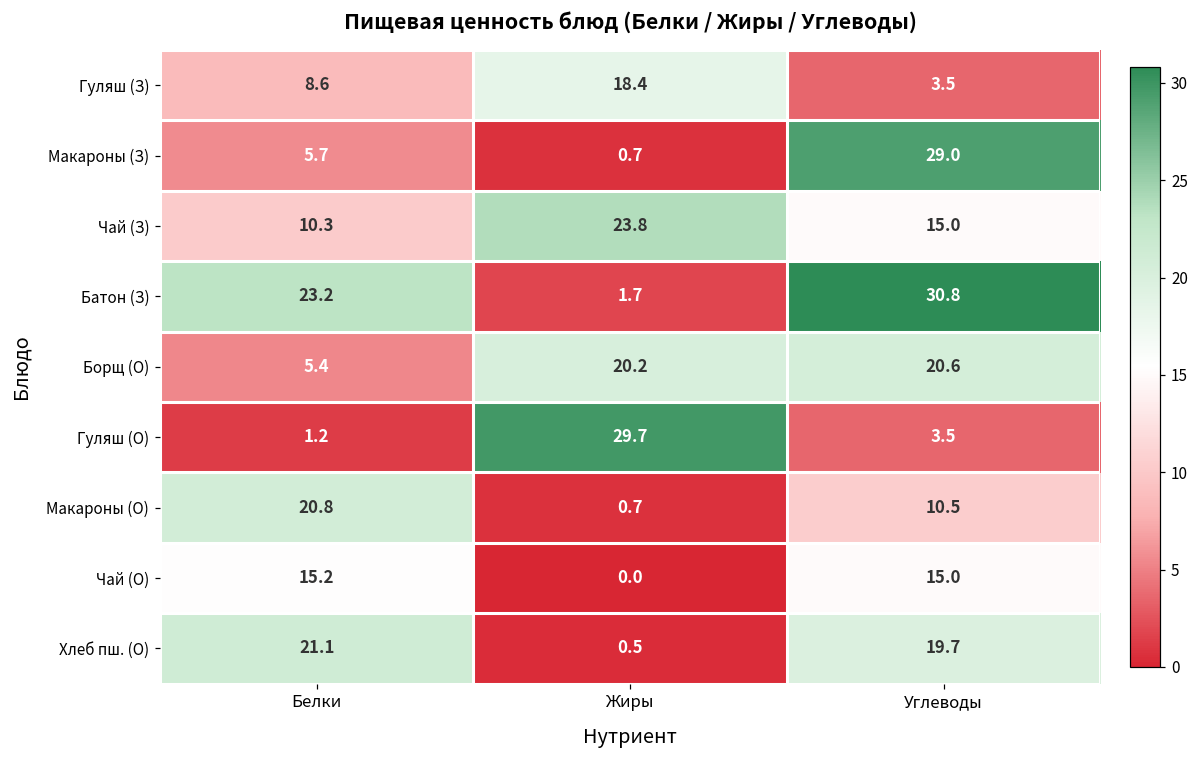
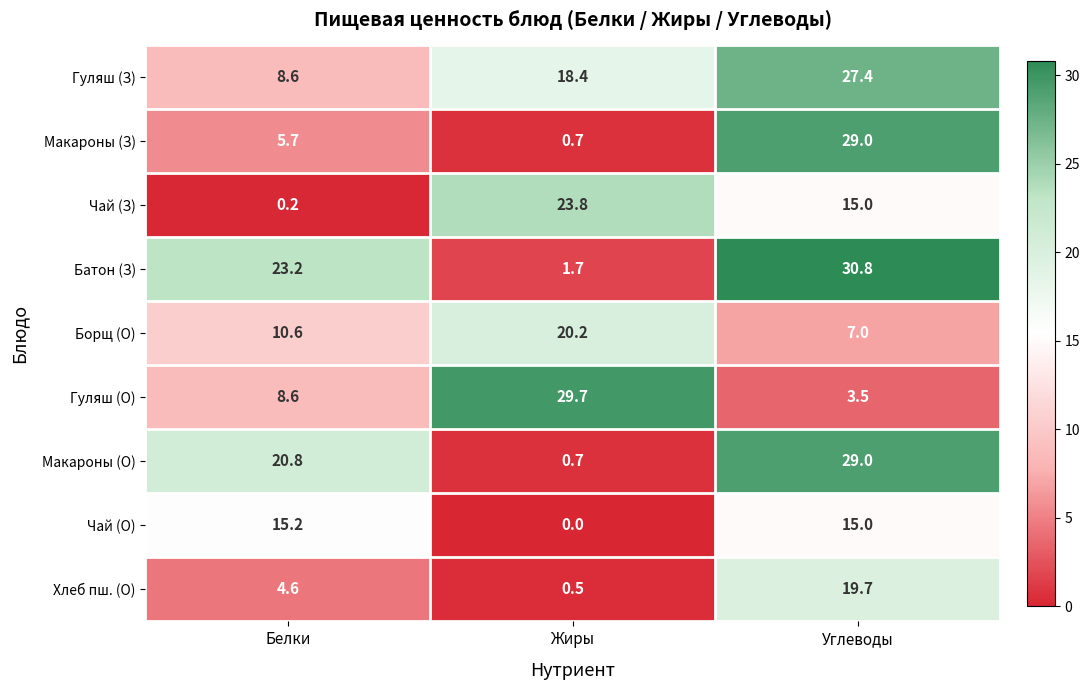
Гуляш (З), Углеводы: 3.5 -> 27.4
Чай (З), Белки: 10.3 -> 0.2
Борщ (О), Белки: 5.4 -> 10.6
Борщ (О), Углеводы: 20.6 -> 7.0
Гуляш (О), Белки: 1.2 -> 8.6
Макароны (О), Углеводы: 10.5 -> 29.0
Хлеб пш. (О), Белки: 21.1 -> 4.6
